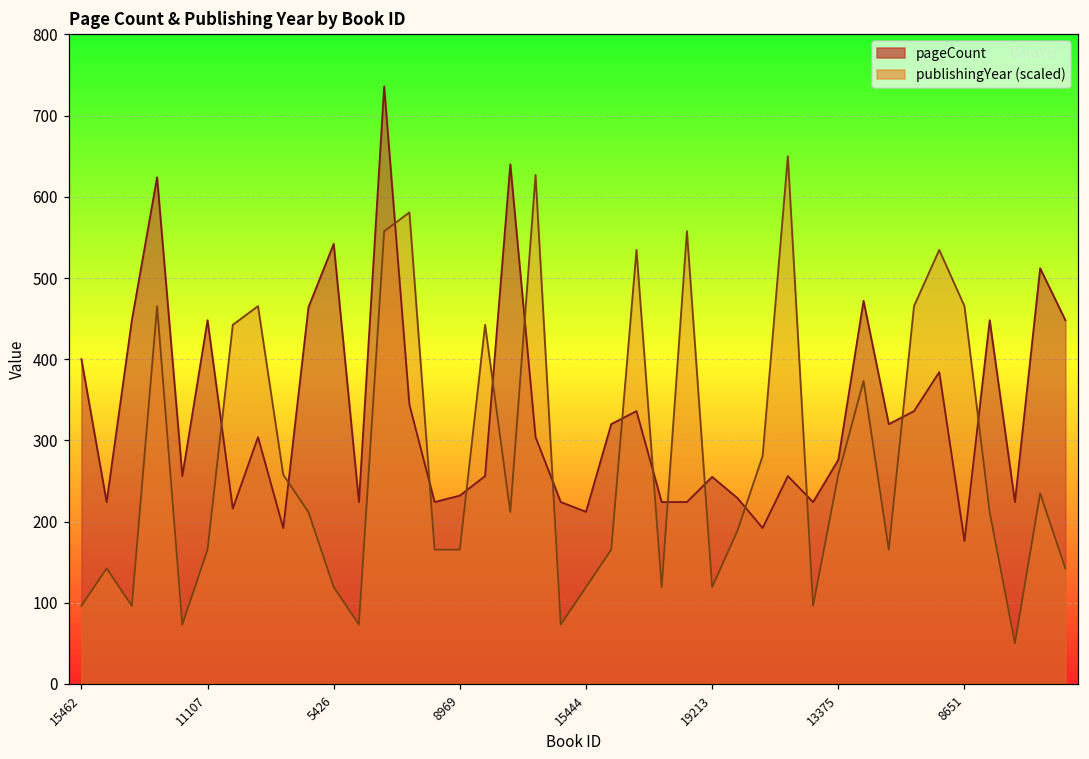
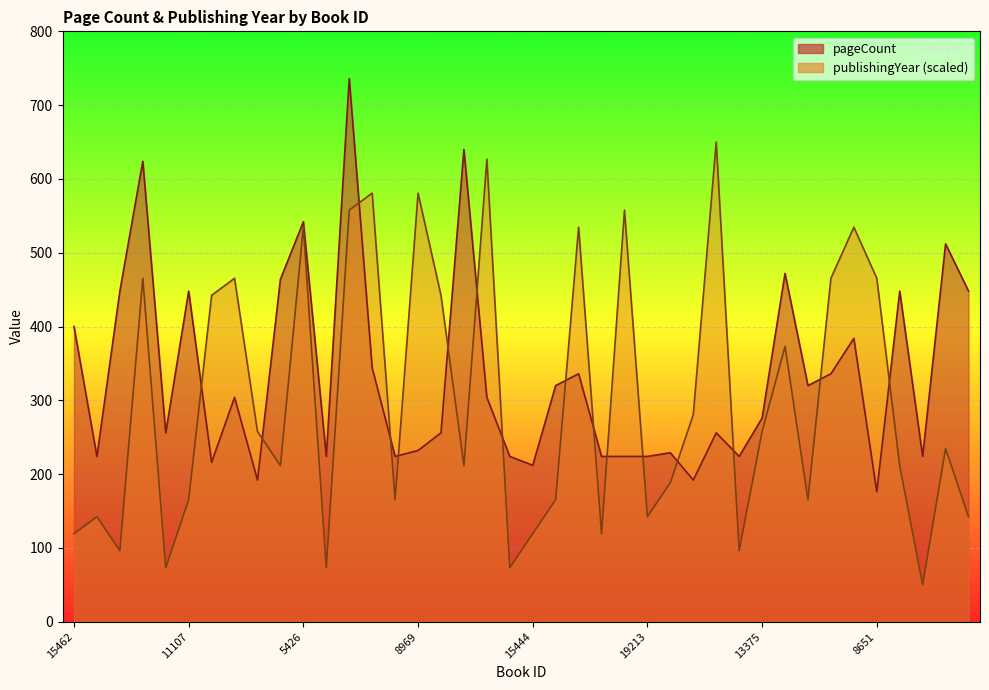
publishingYear (scaled), 15462: 100 -> 120
publishingYear (scaled), 5426: 120 -> 530
publishingYear (scaled), 8969: 170 -> 580
pageCount, 19213: 260 -> 220
publishingYear (scaled), 19213: 120 -> 140
